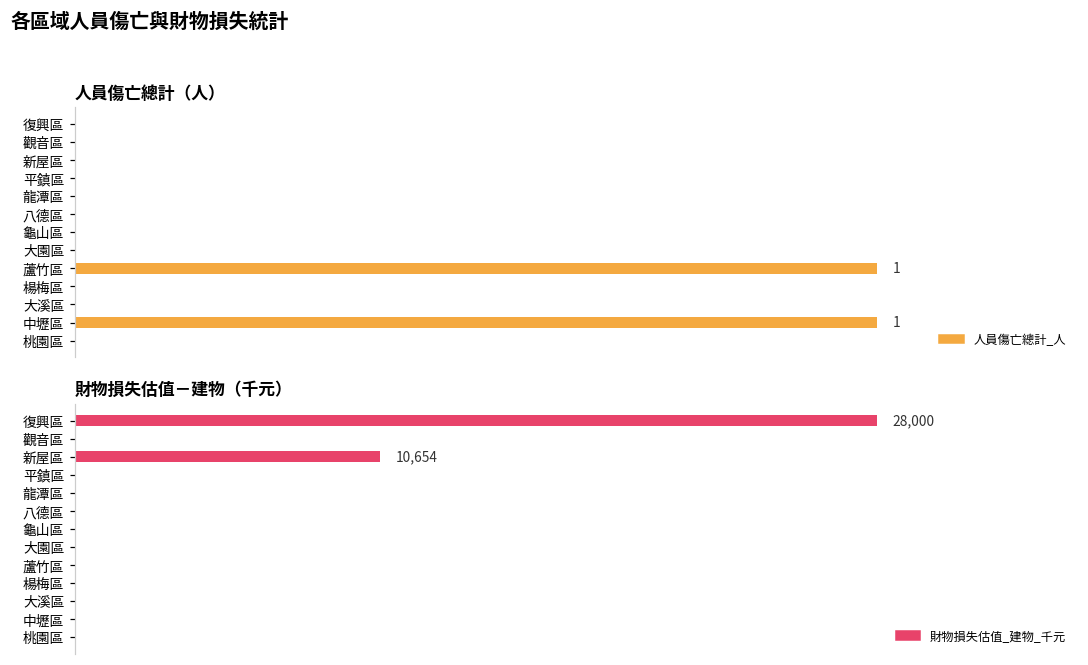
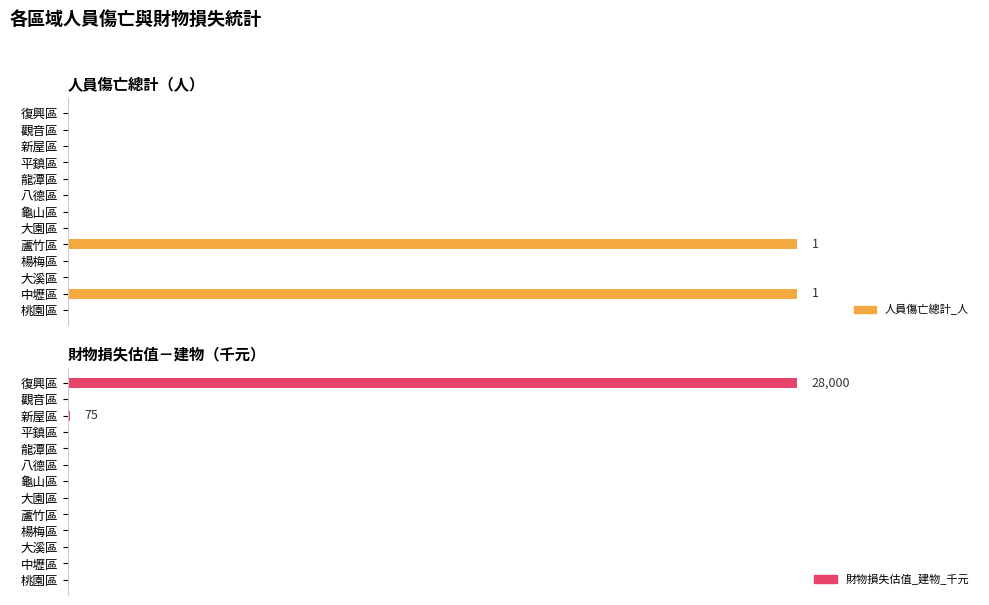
財物損失估值－建物（千元）, 新屋區: 10,654 -> 75
